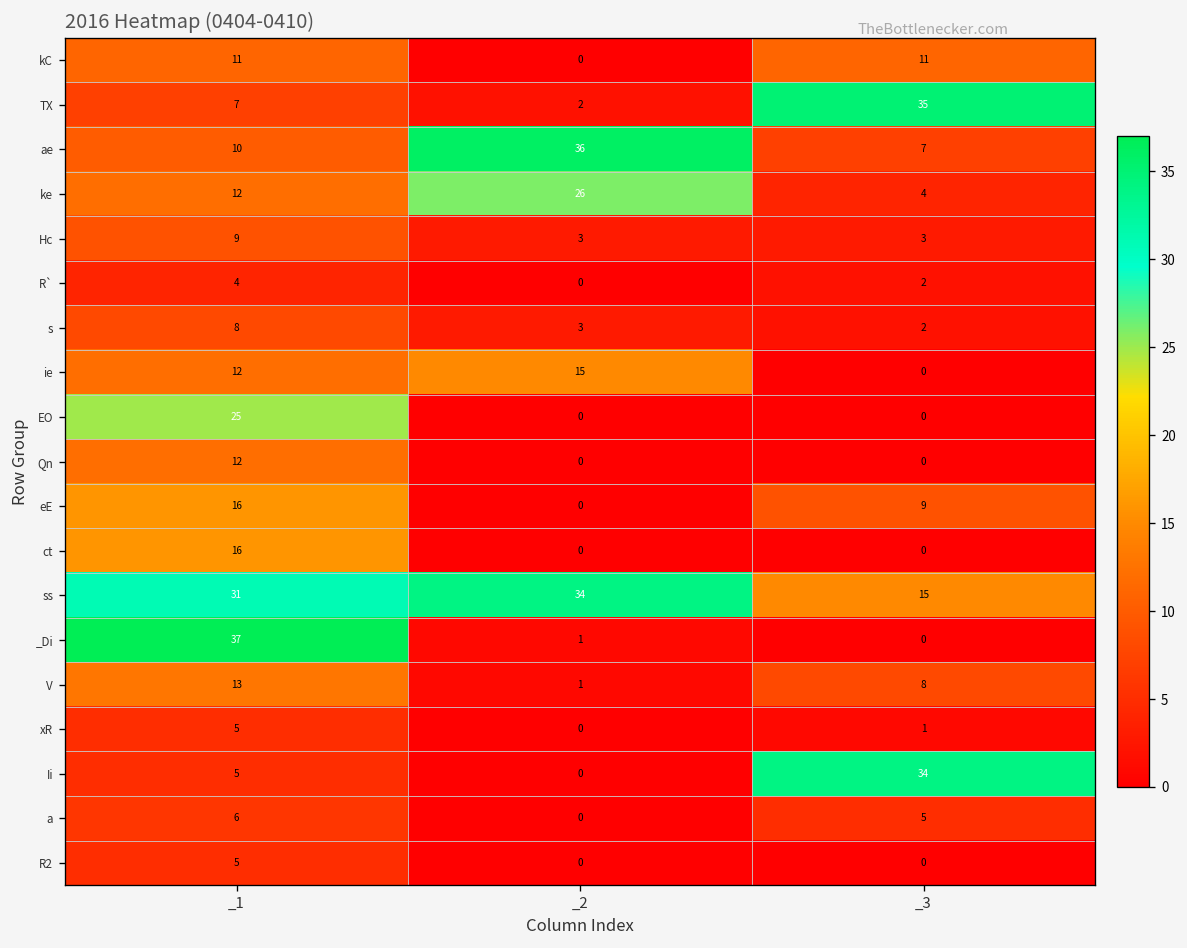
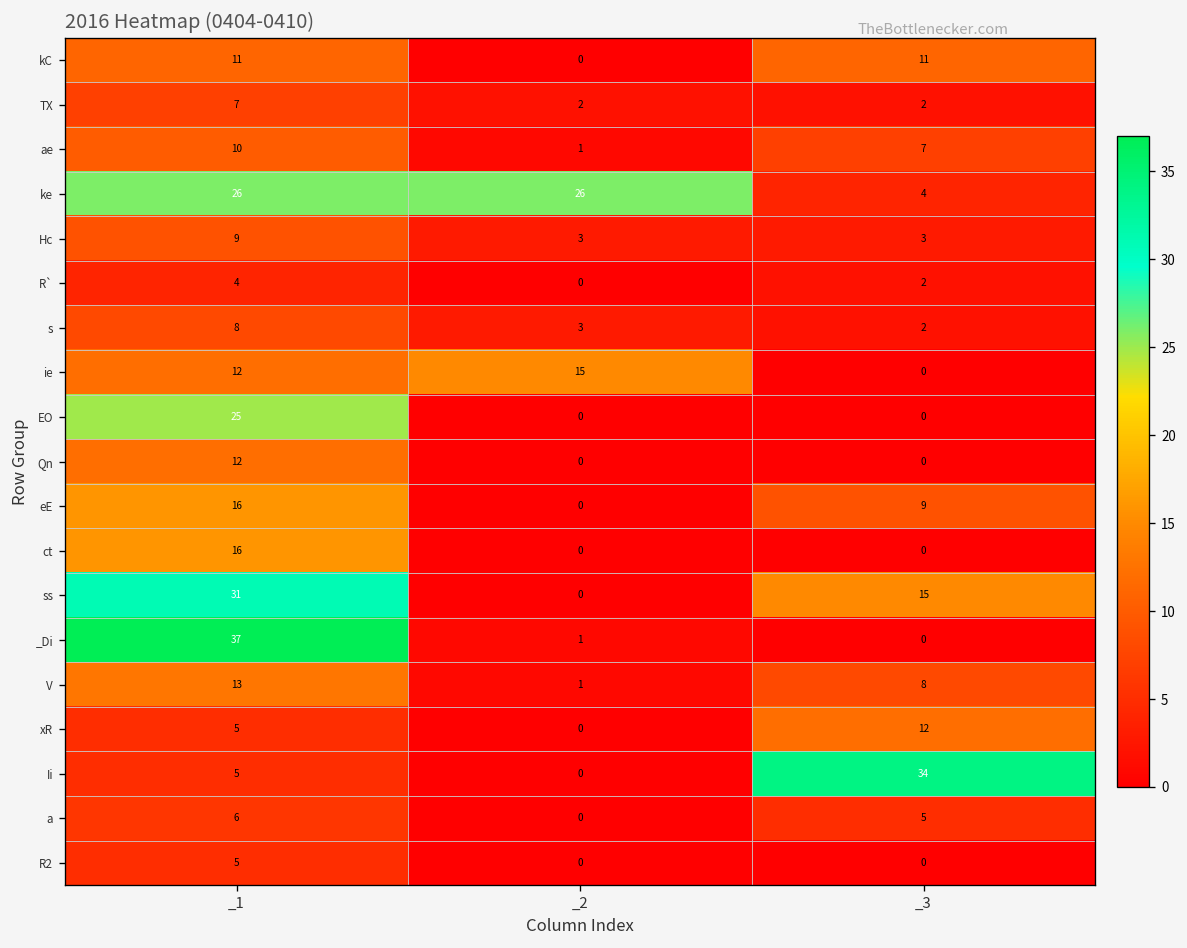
TX, _3: 35 -> 2
ae, _2: 36 -> 1
ke, _1: 12 -> 26
ss, _2: 34 -> 0
xR, _3: 1 -> 12
